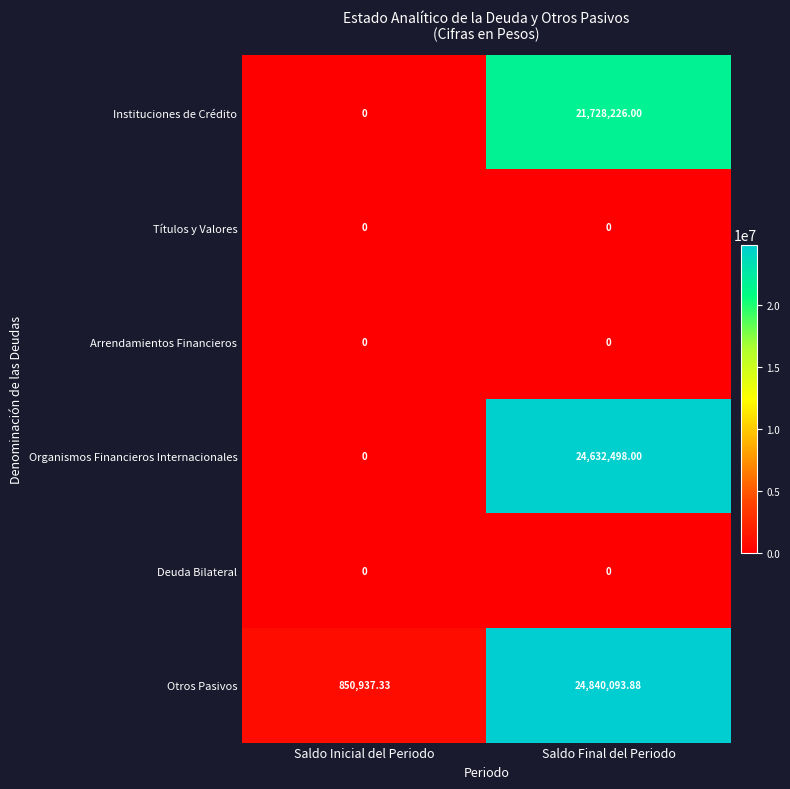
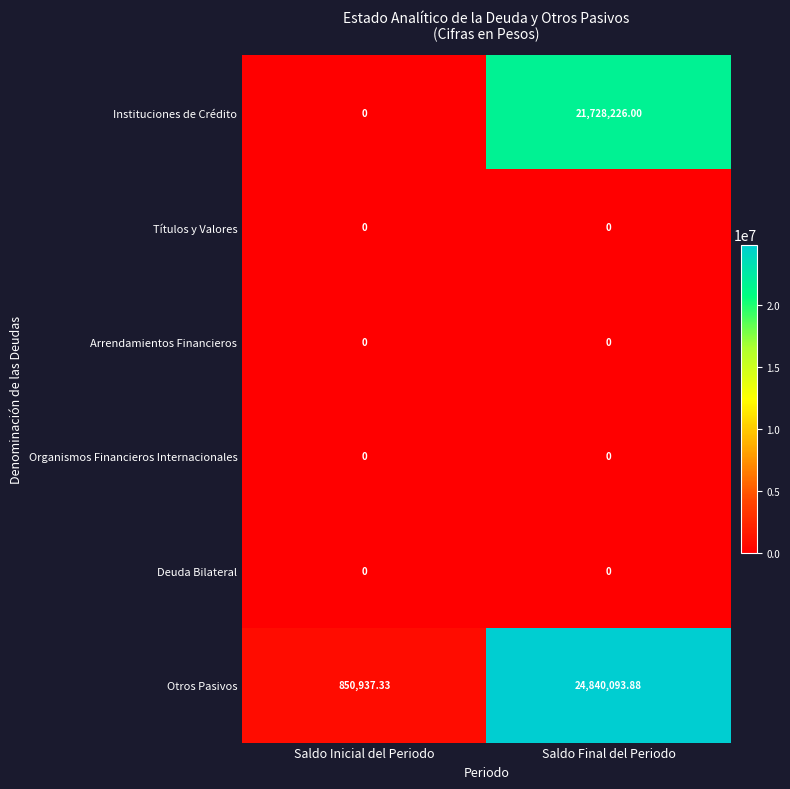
Organismos Financieros Internacionales, Saldo Final del Periodo: 24,632,498.00 -> 0
